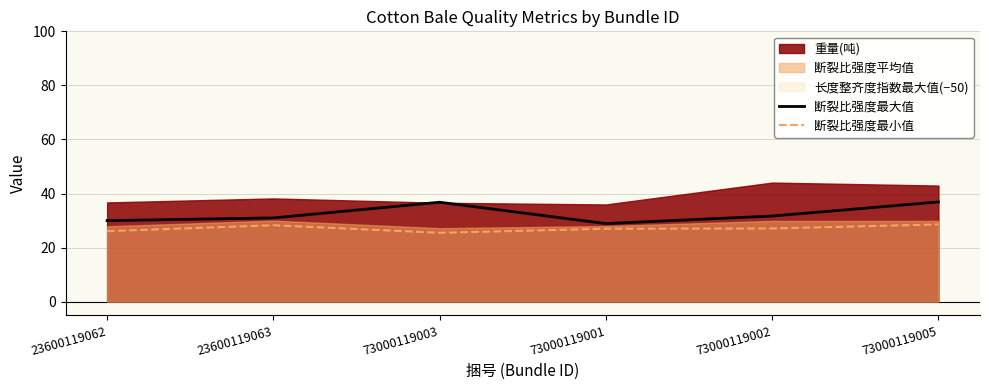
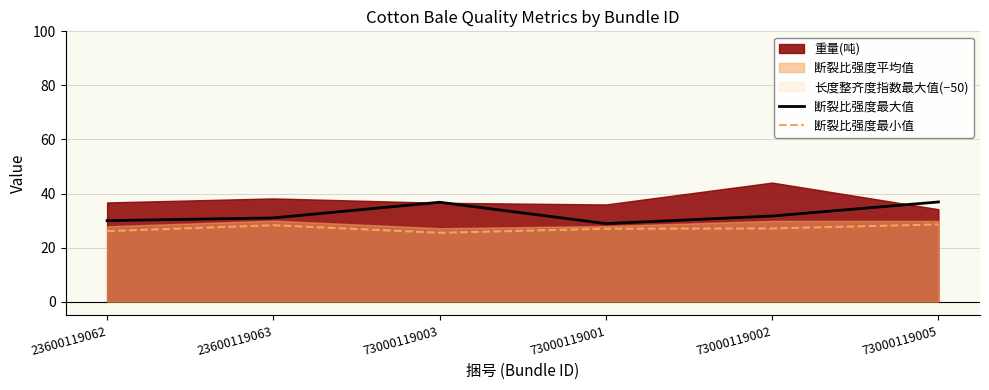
重量(吨), 73000119005: 43 -> 34
